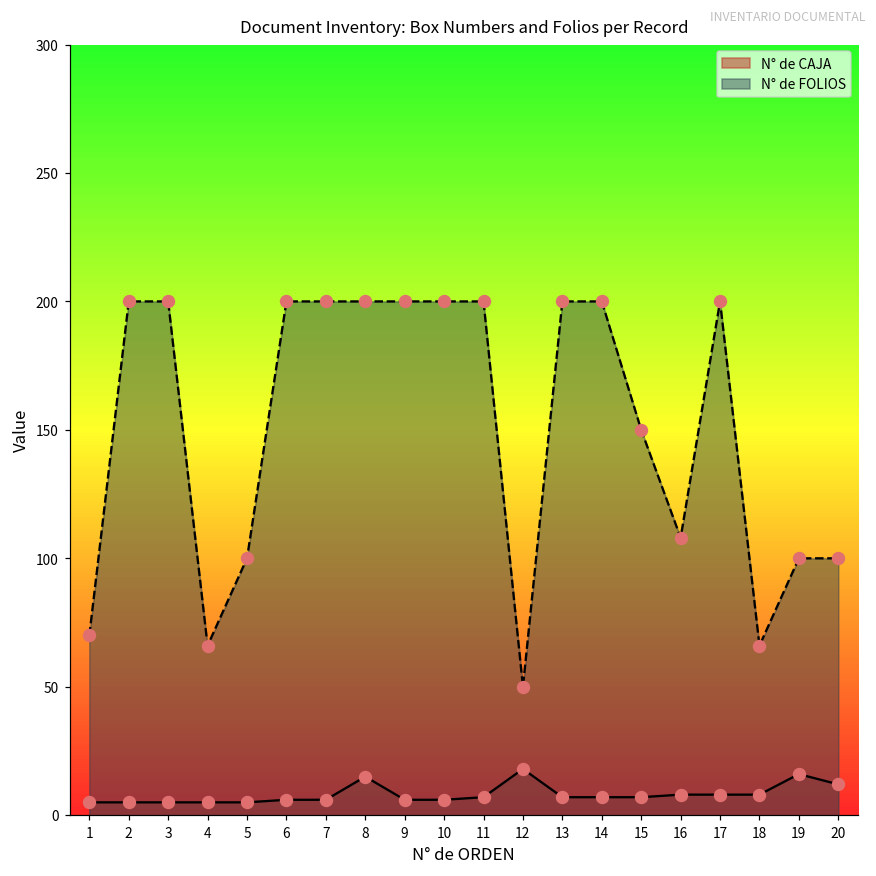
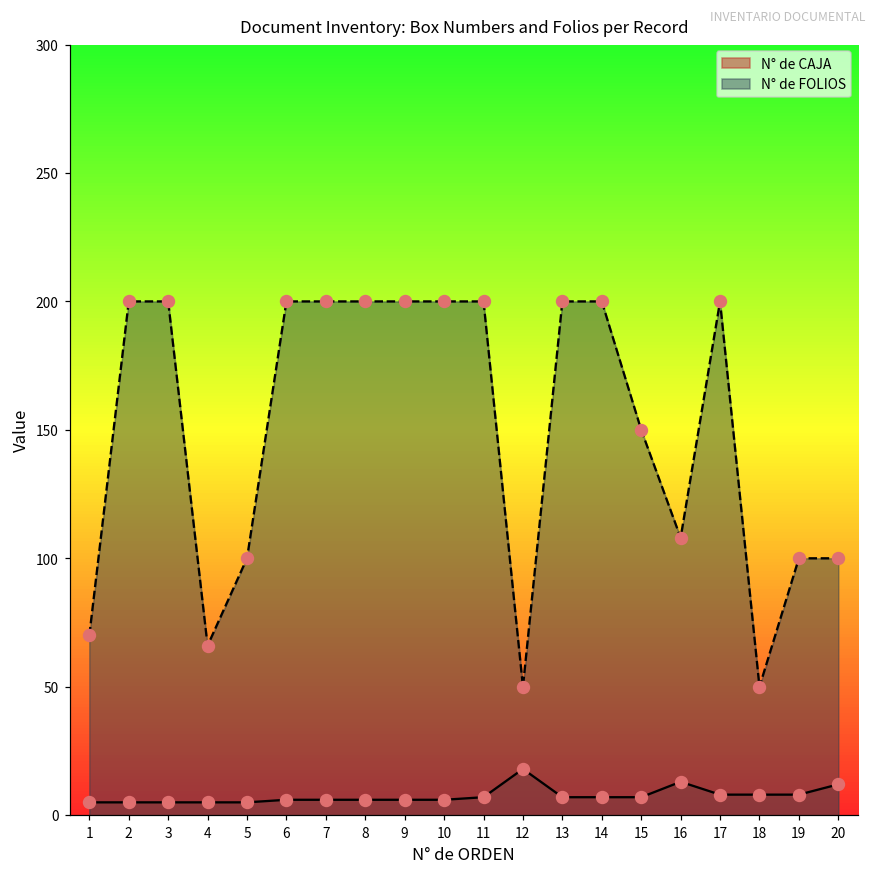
N° de CAJA, 8: 15 -> 6
N° de CAJA, 16: 8 -> 13
N° de FOLIOS, 18: 66 -> 50
N° de CAJA, 19: 16 -> 8
